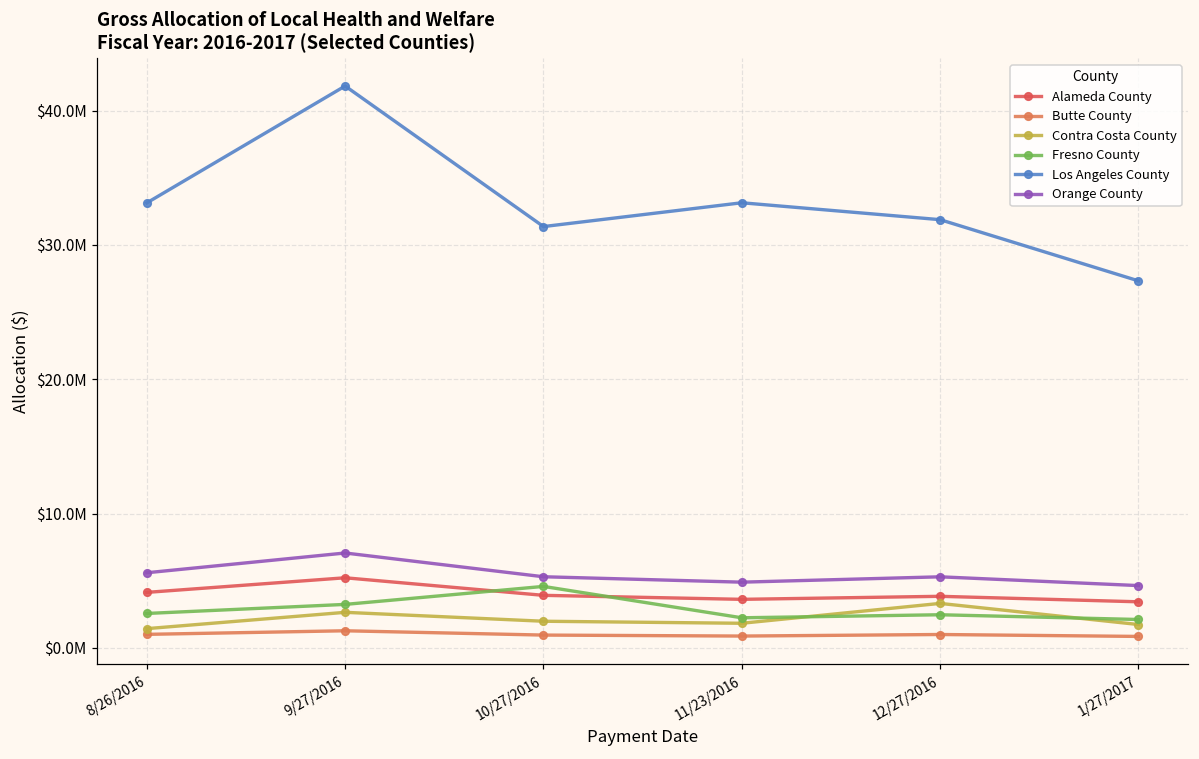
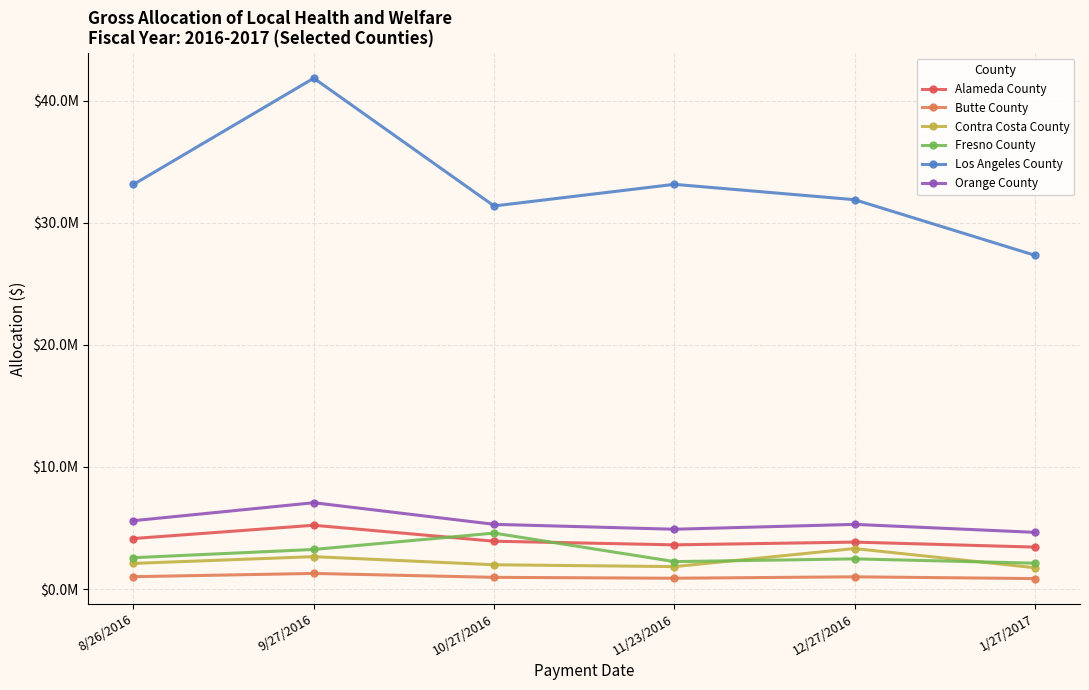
Contra Costa County, 8/26/2016: $1400000 -> $2100000
